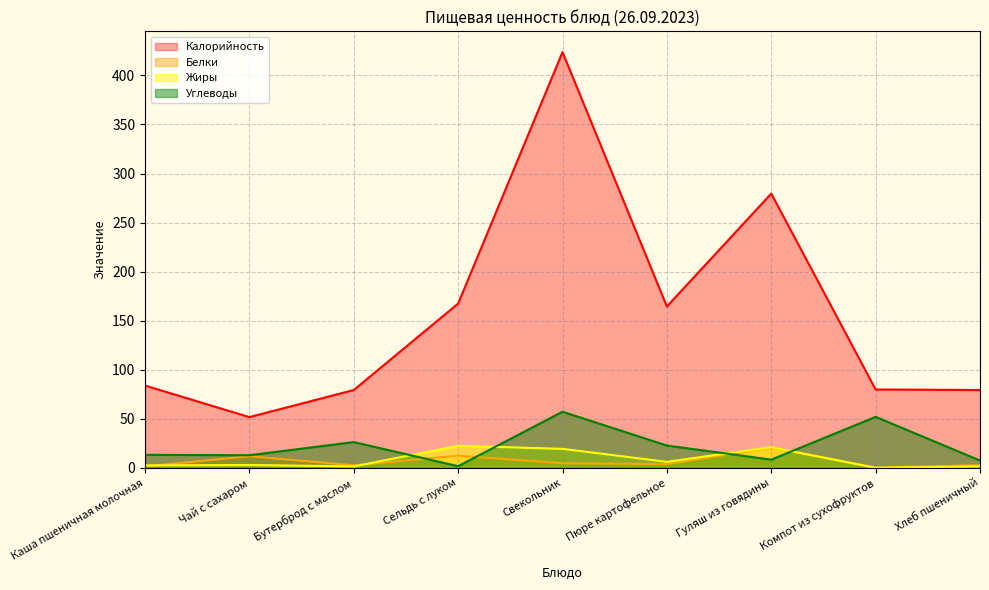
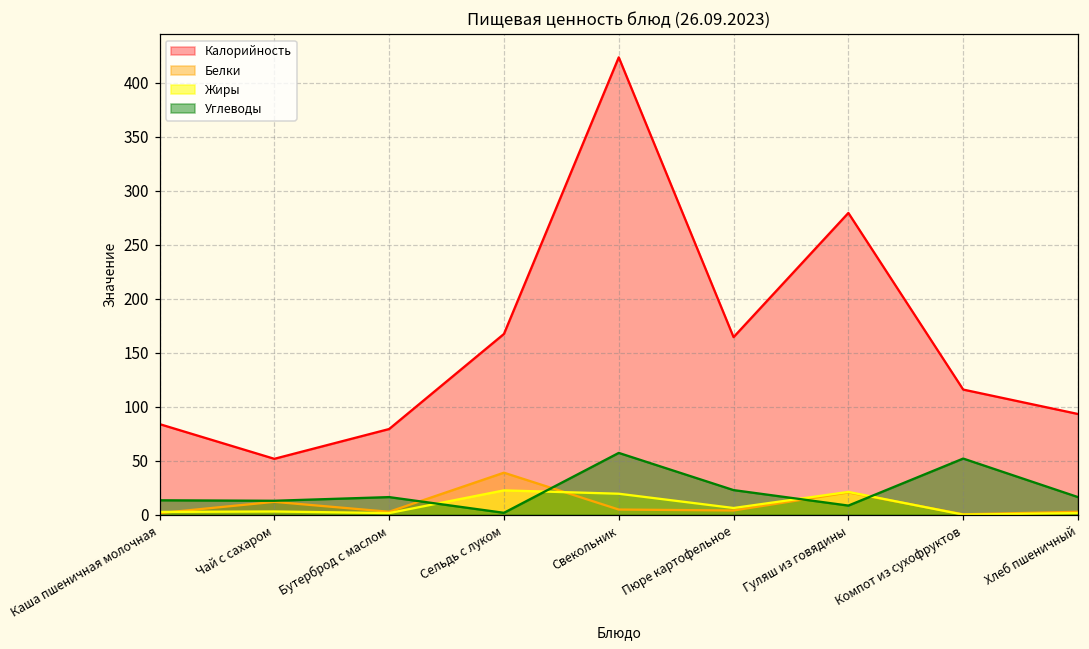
Углеводы, Бутерброд с маслом: 30 -> 20
Белки, Сельдь с луком: 10 -> 40
Калорийность, Компот из сухофруктов: 80 -> 120
Калорийность, Хлеб пшеничный: 80 -> 90
Углеводы, Хлеб пшеничный: 10 -> 20
